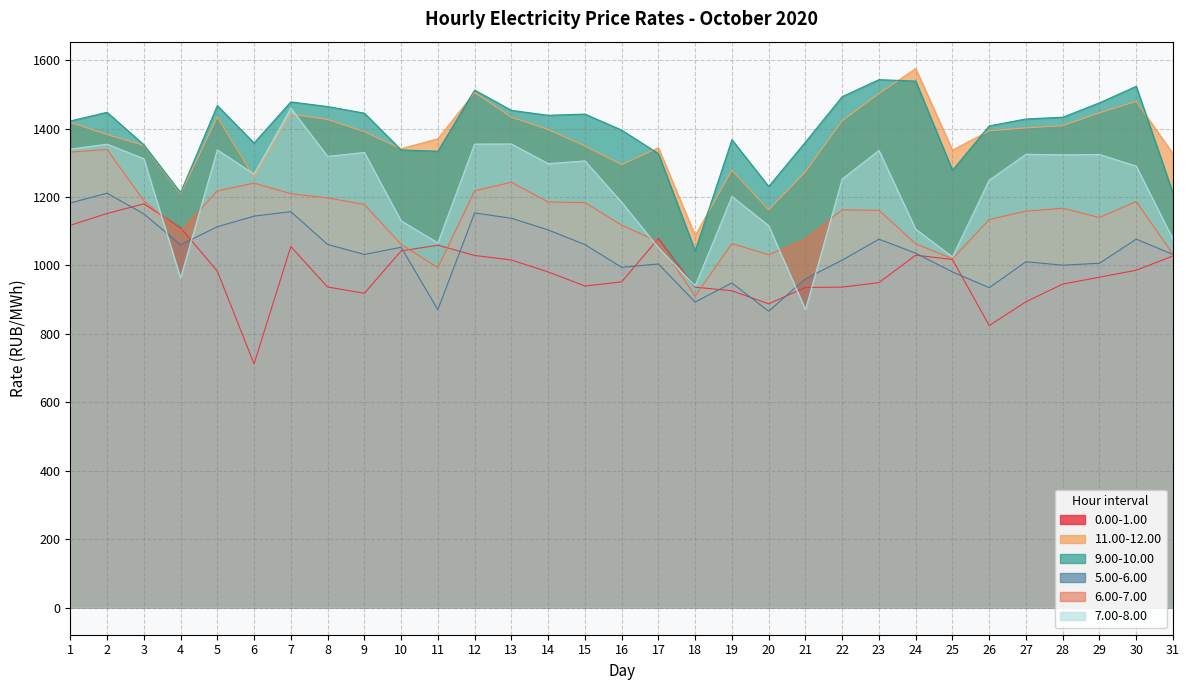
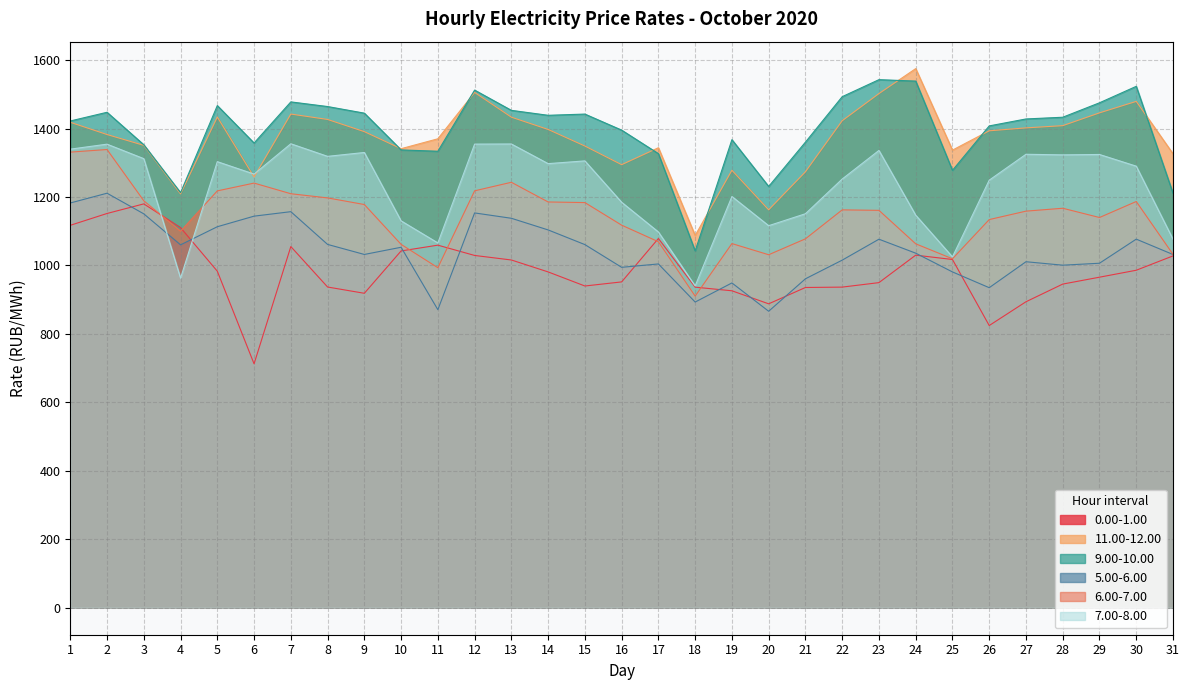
7.00-8.00, 5: 1340 -> 1300
7.00-8.00, 7: 1460 -> 1360
7.00-8.00, 17: 1050 -> 1100
7.00-8.00, 21: 870 -> 1150
7.00-8.00, 24: 1110 -> 1150
